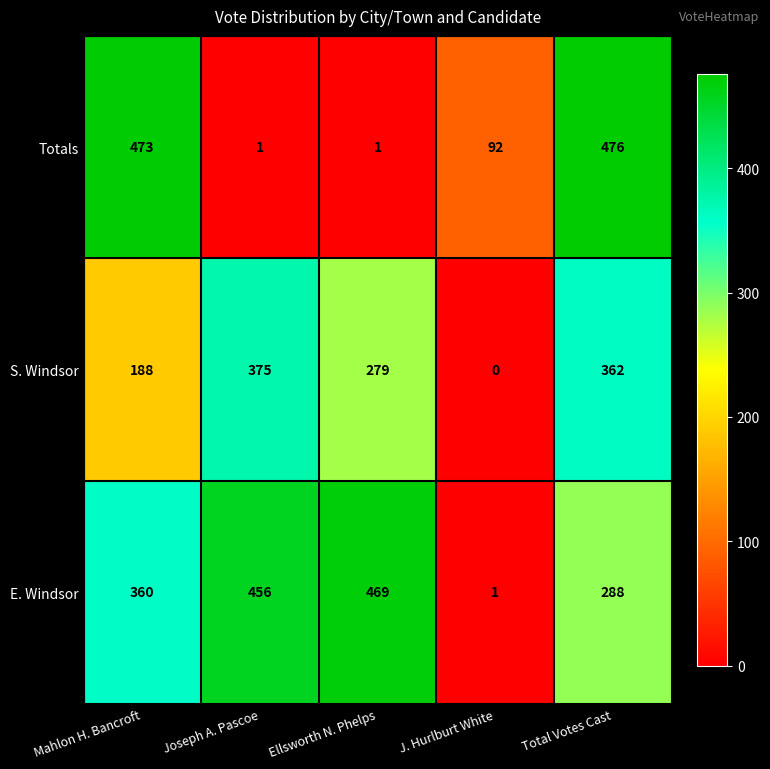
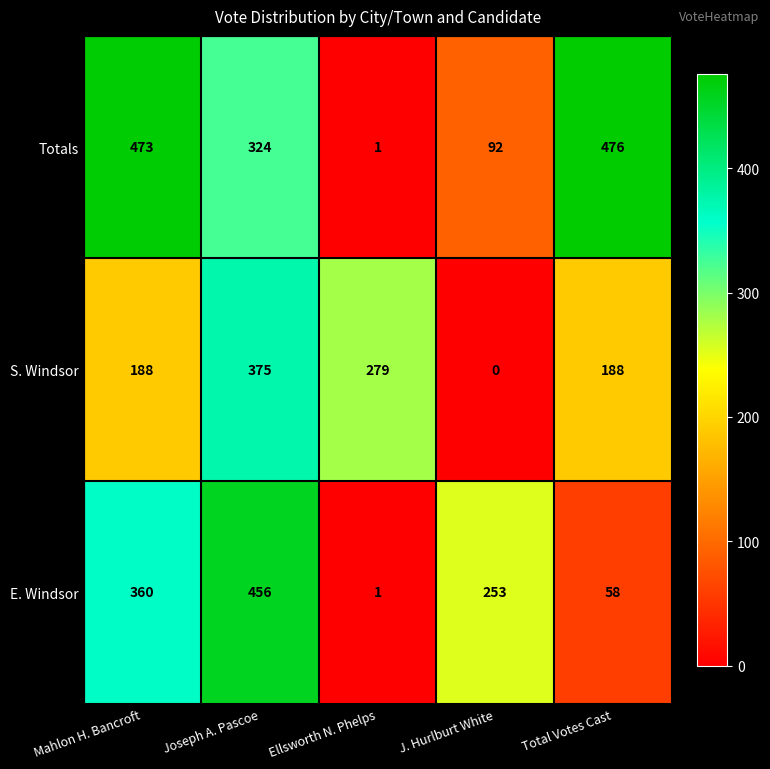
Totals, Joseph A. Pascoe: 1 -> 324
S. Windsor, Total Votes Cast: 362 -> 188
E. Windsor, Ellsworth N. Phelps: 469 -> 1
E. Windsor, J. Hurlburt White: 1 -> 253
E. Windsor, Total Votes Cast: 288 -> 58
